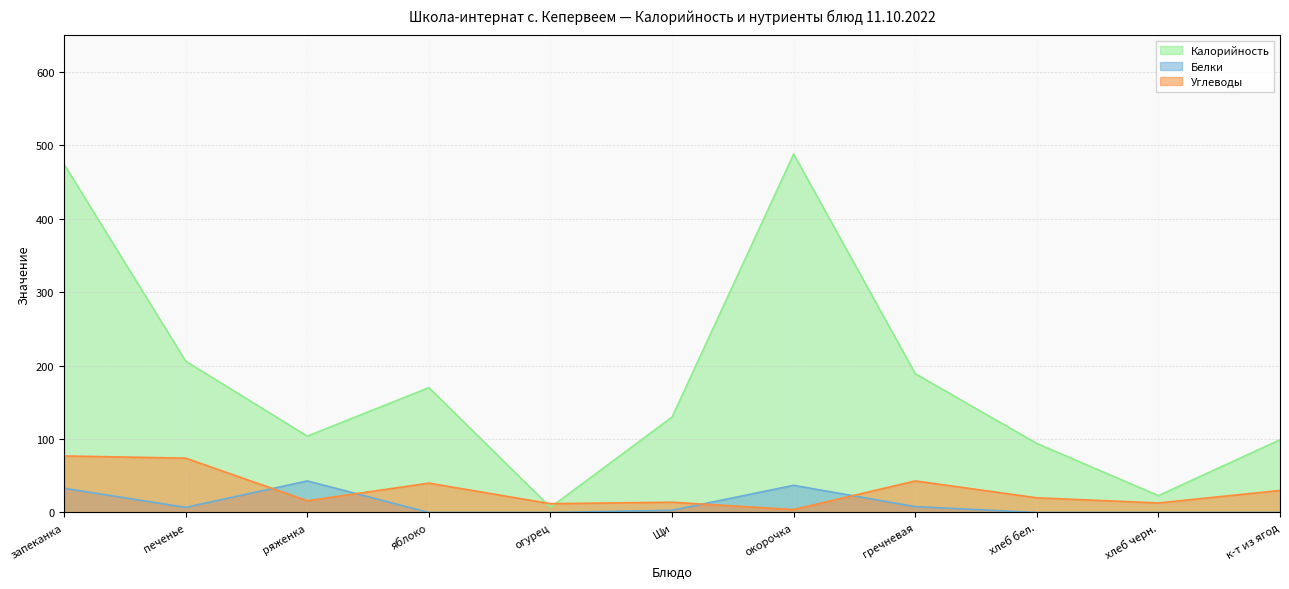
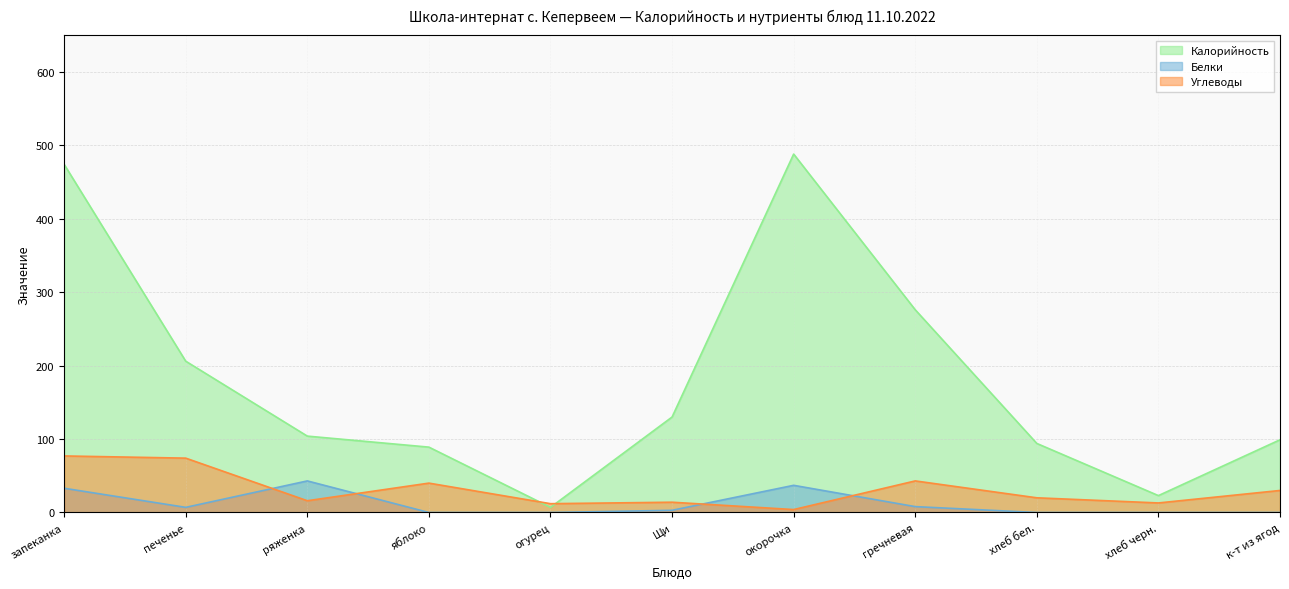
Калорийность, яблоко: 170 -> 90
Калорийность, гречневая: 190 -> 280
